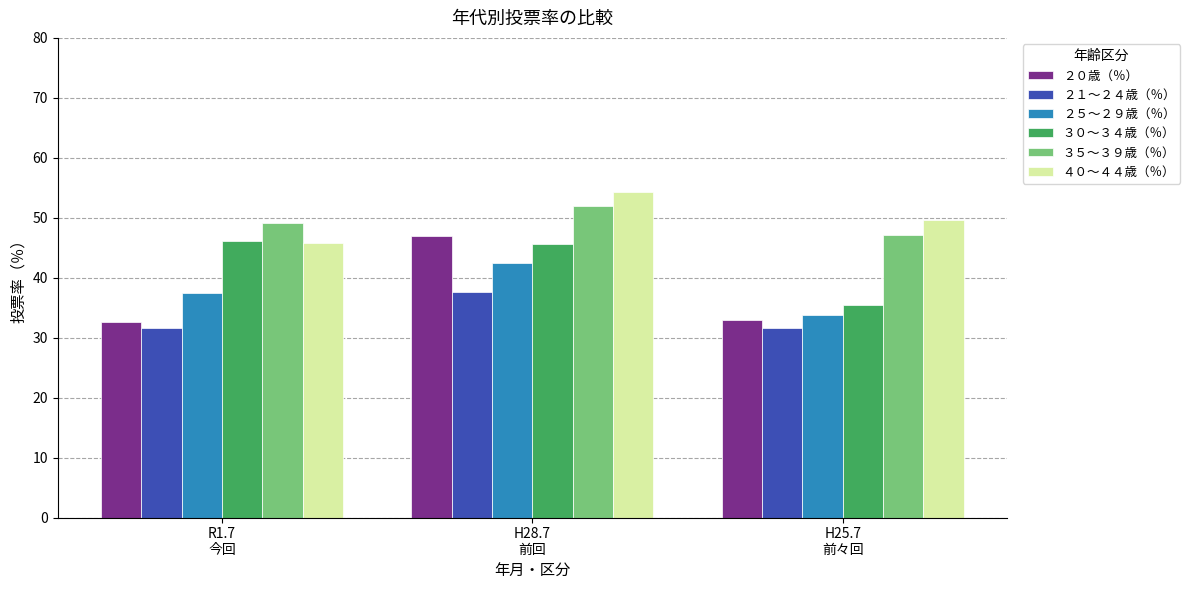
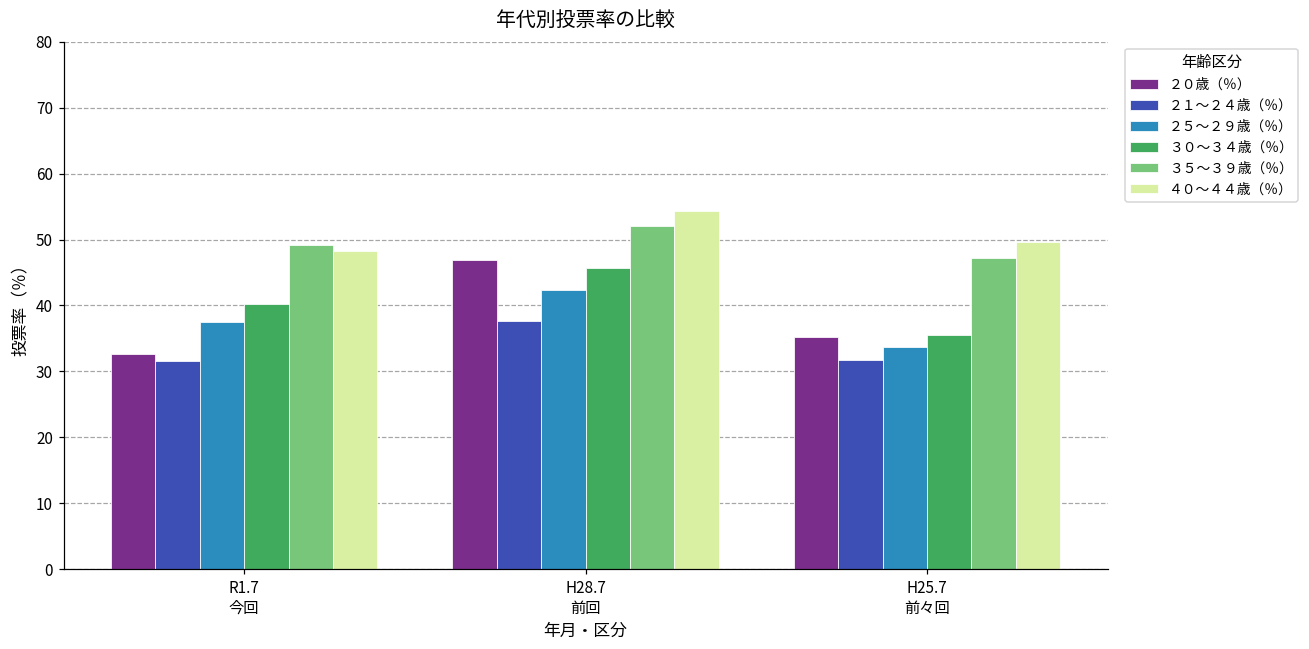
３０～３４歳（％）, R1.7 今回: 46 -> 40
４０～４４歳（％）, R1.7 今回: 46 -> 48
２０歳（％）, H25.7 前々回: 33 -> 35
